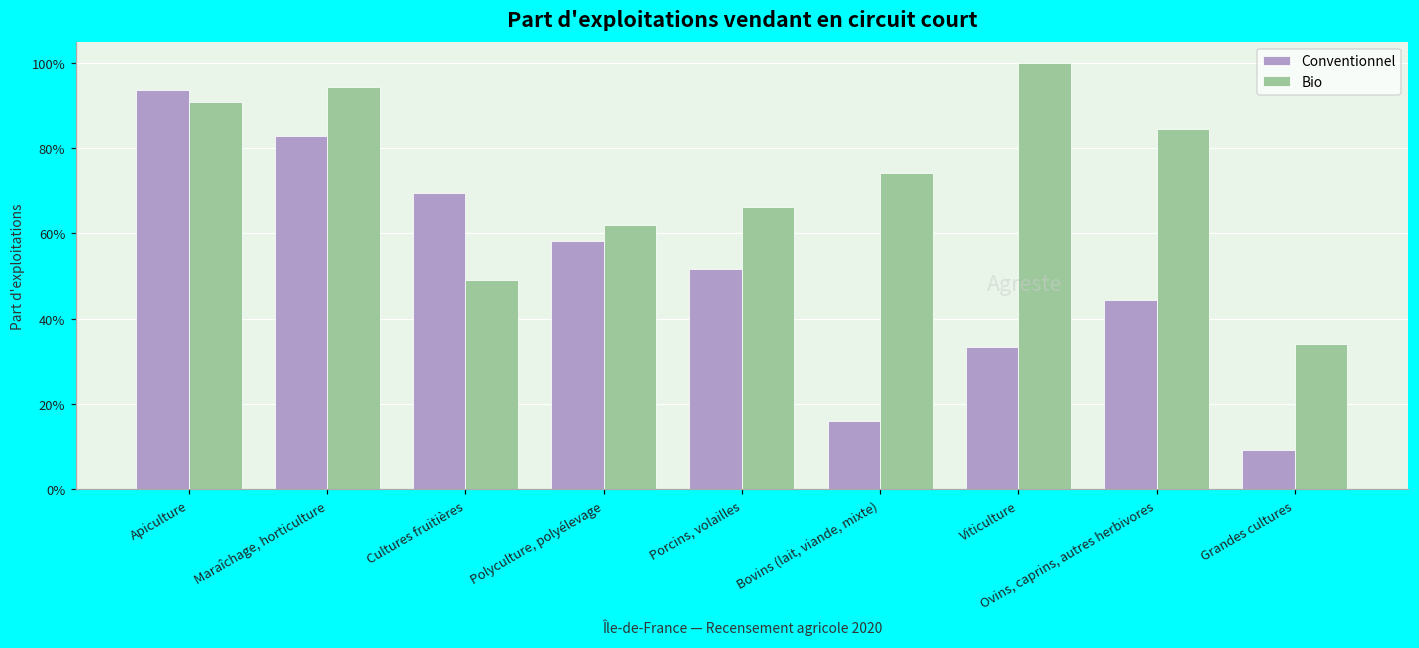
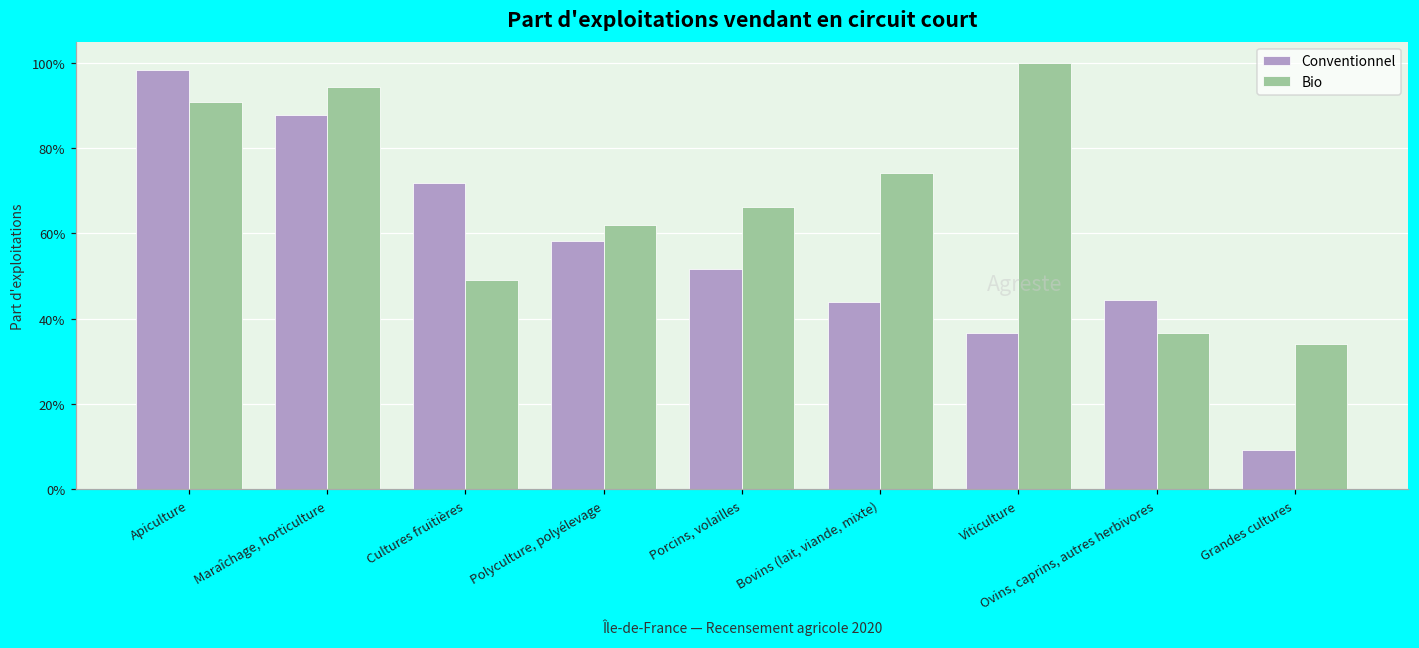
Conventionnel, Apiculture: 94% -> 98%
Conventionnel, Maraîchage, horticulture: 83% -> 88%
Conventionnel, Cultures fruitières: 69% -> 72%
Conventionnel, Bovins (lait, viande, mixte): 16% -> 44%
Conventionnel, Viticulture: 33% -> 37%
Bio, Ovins, caprins, autres herbivores: 85% -> 37%
